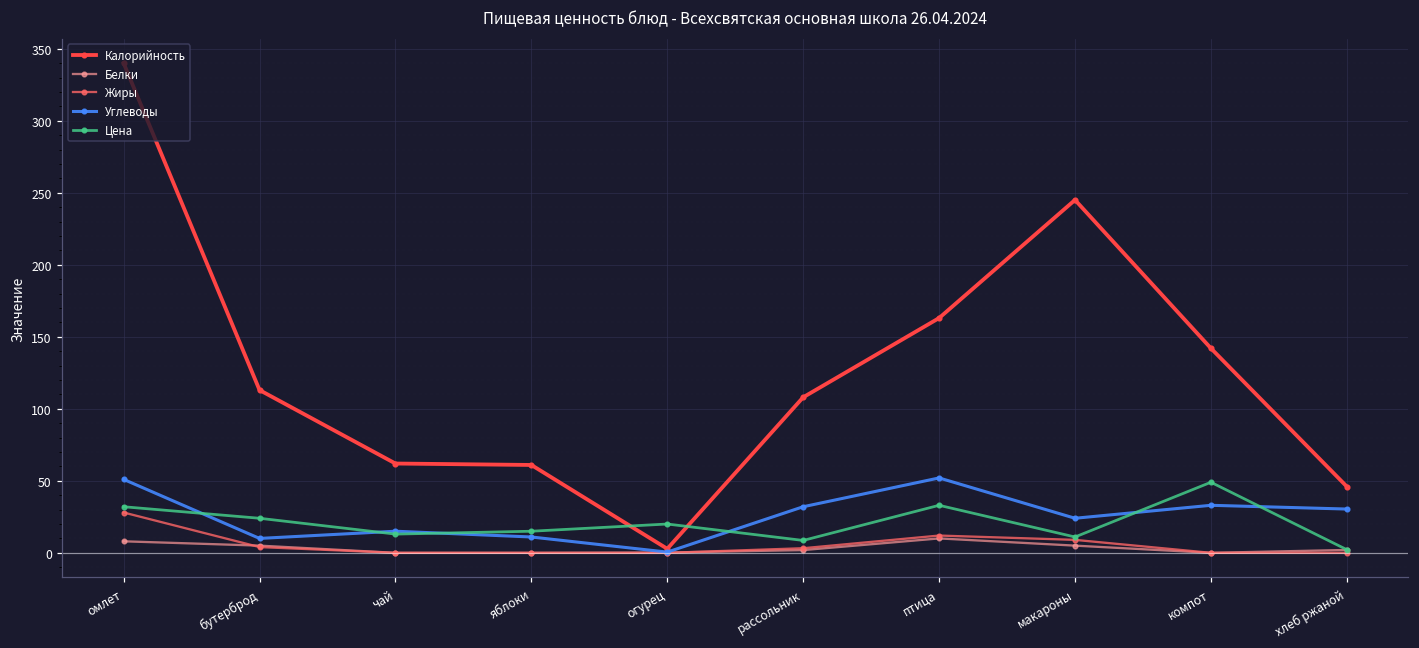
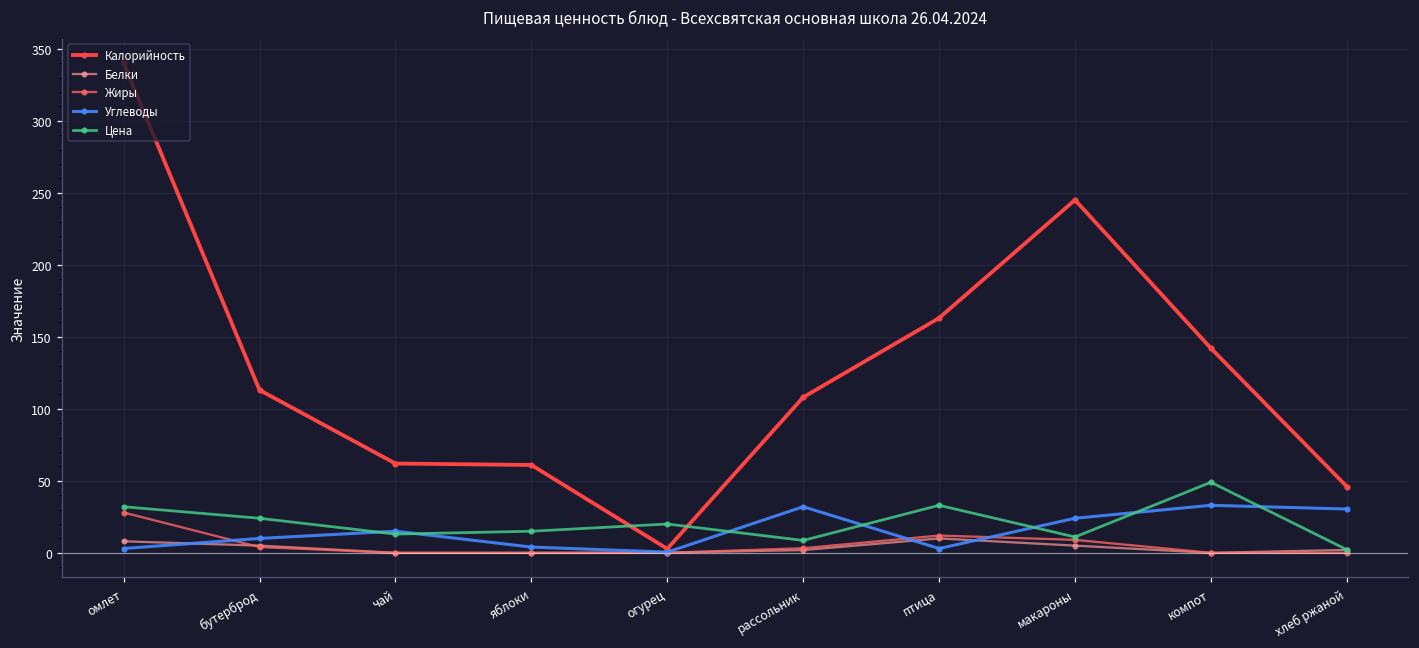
Углеводы, омлет: 51 -> 3
Углеводы, яблоки: 11 -> 4
Углеводы, птица: 52 -> 3
